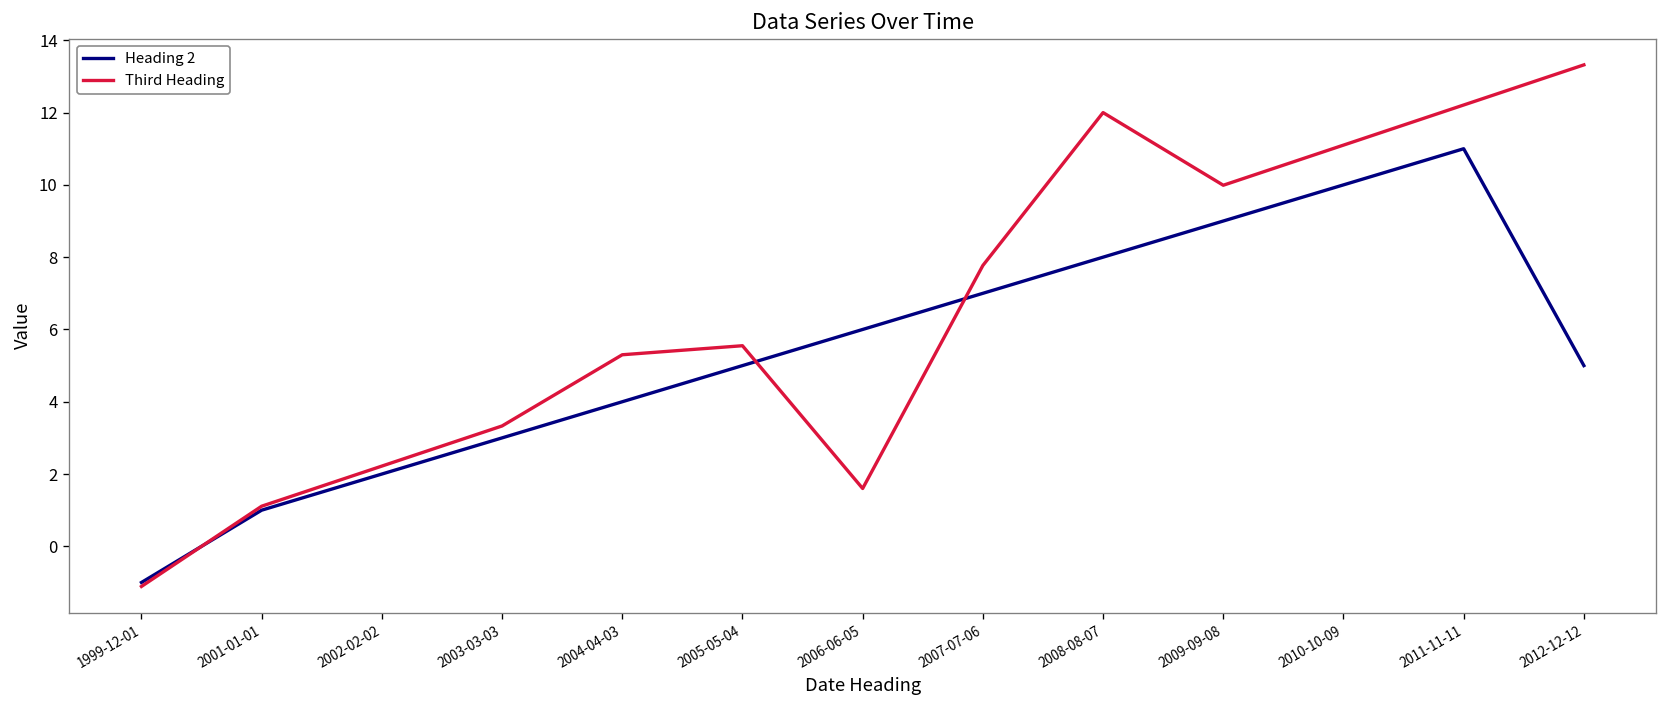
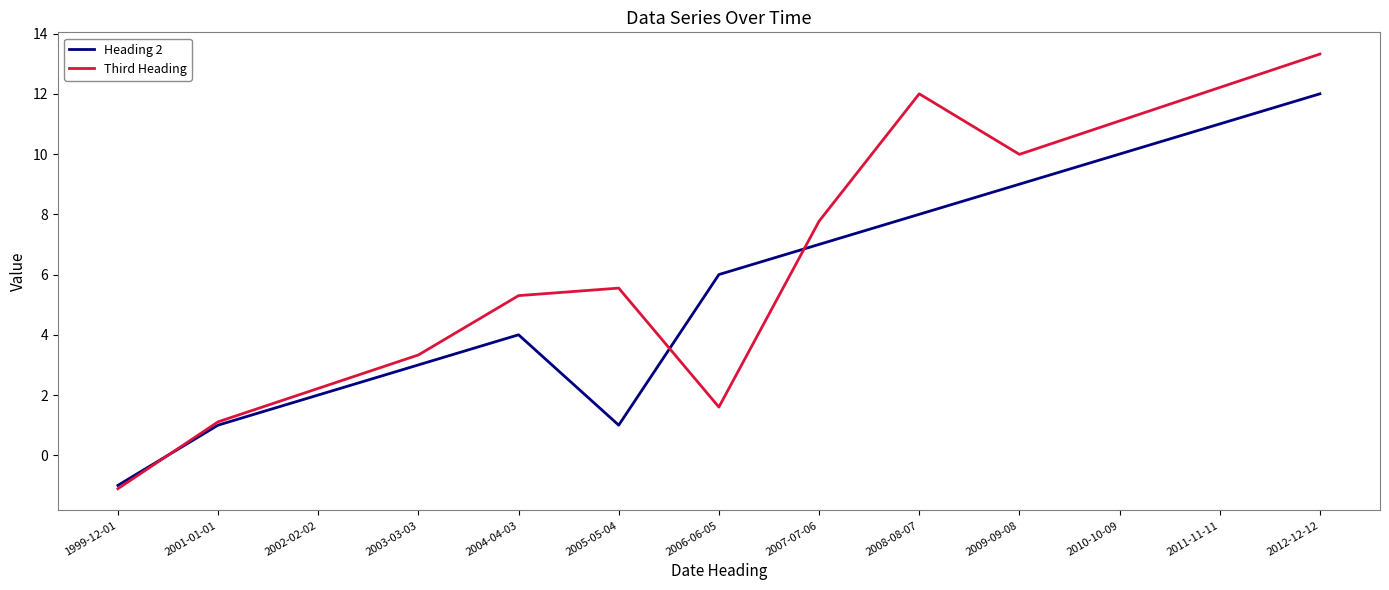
Heading 2, 2005-05-04: 5 -> 1
Heading 2, 2012-12-12: 5 -> 12
